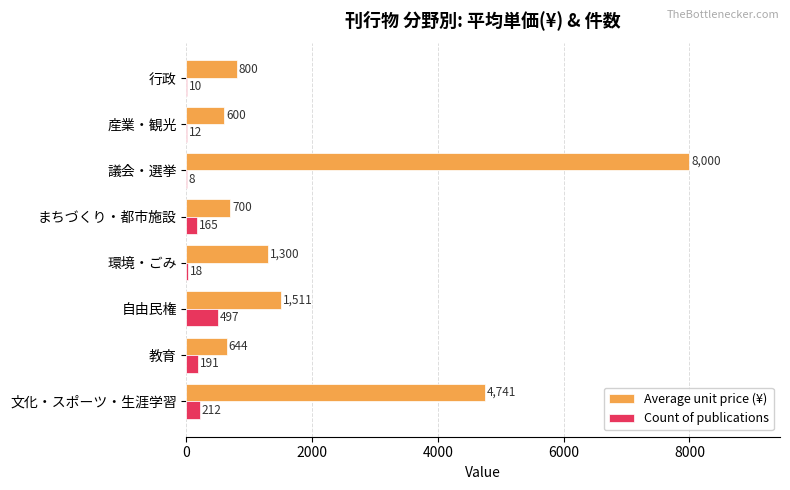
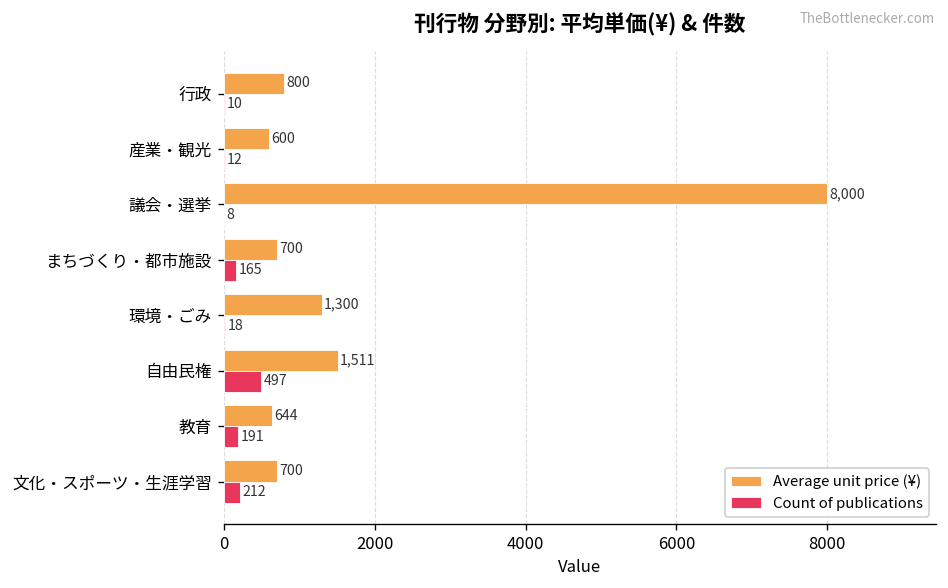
Average unit price (¥), 文化・スポーツ・生涯学習: 4,741 -> 700
